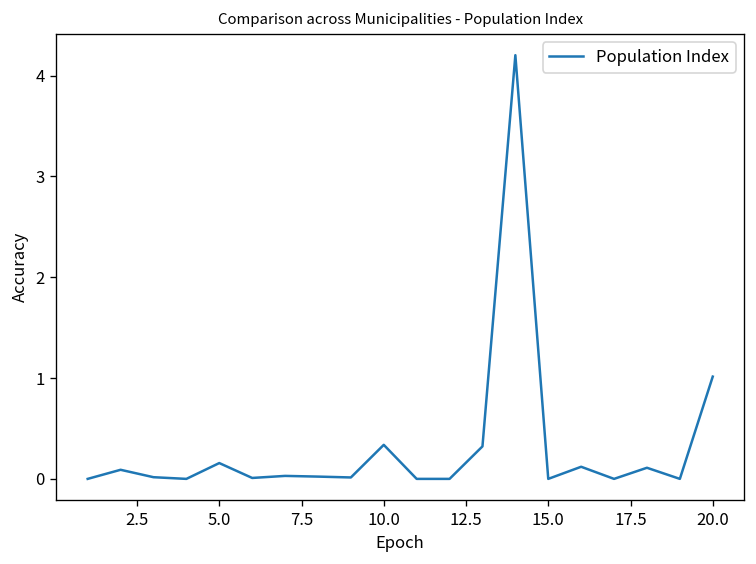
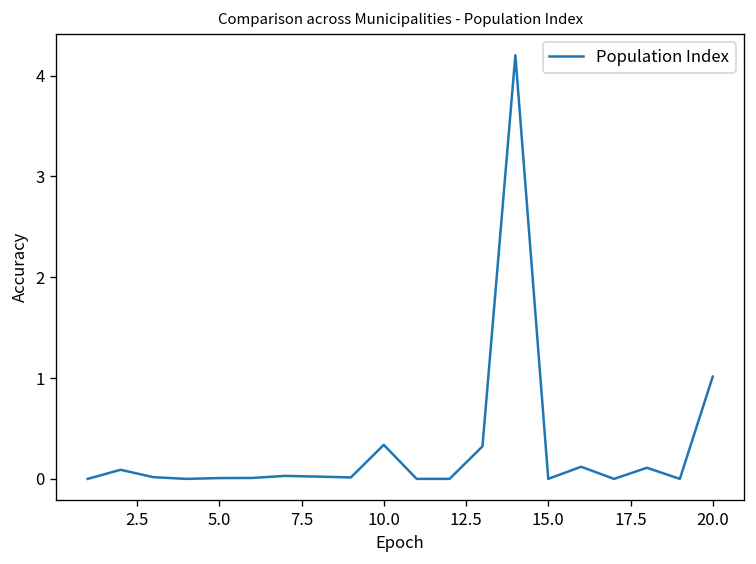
5.0: 0.2 -> 0.0
